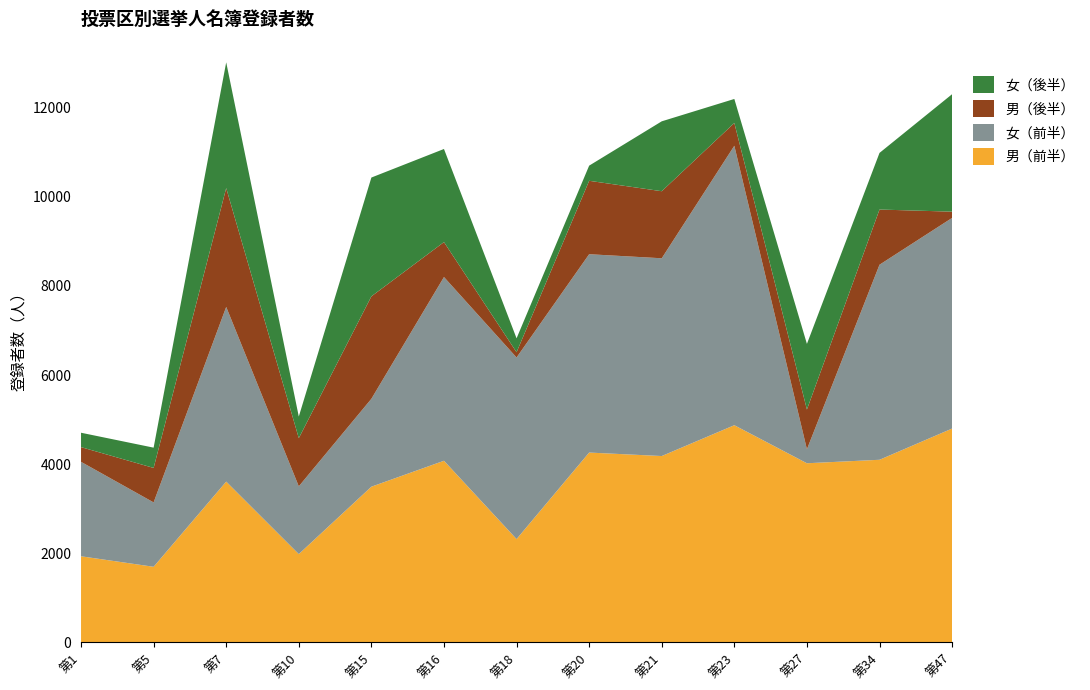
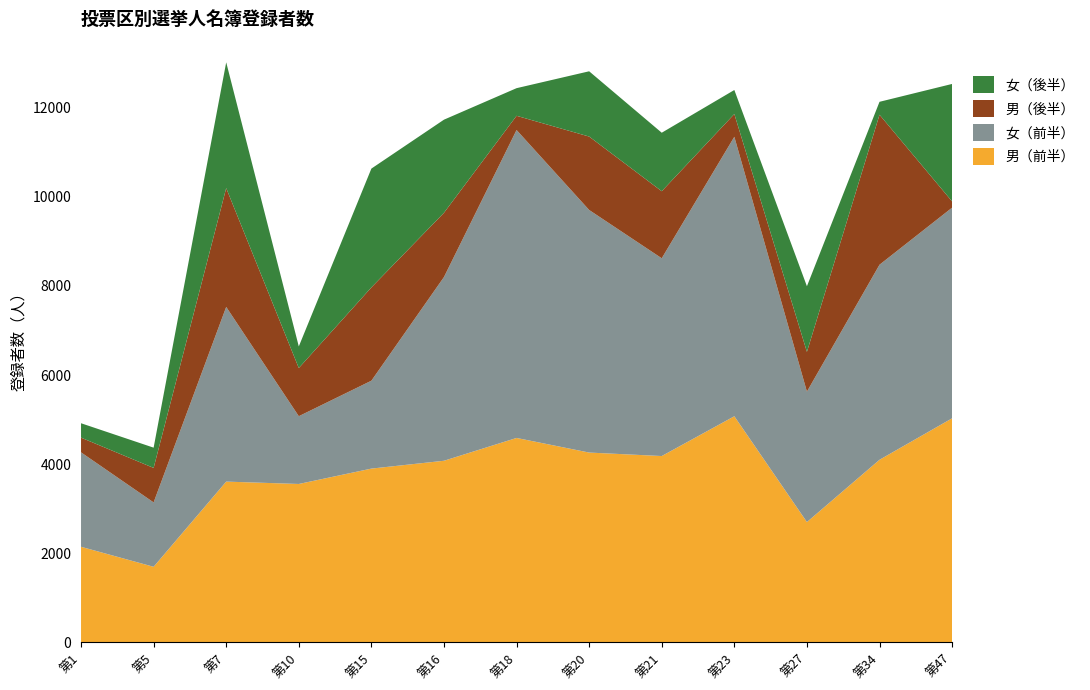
男（前半）, 第1: 1900 -> 2100
男（前半）, 第10: 2000 -> 3600
男（前半）, 第15: 3500 -> 3900
男（後半）, 第15: 2300 -> 2100
男（後半）, 第16: 800 -> 1400
男（前半）, 第18: 2300 -> 4600
女（前半）, 第18: 4100 -> 6900
男（後半）, 第18: 100 -> 300
女（後半）, 第18: 300 -> 600
女（前半）, 第20: 4500 -> 5400
女（後半）, 第20: 300 -> 1500
女（後半）, 第21: 1600 -> 1300
男（前半）, 第23: 4900 -> 5100
男（前半）, 第27: 4000 -> 2700
女（前半）, 第27: 300 -> 2900
男（後半）, 第34: 1200 -> 3400
女（後半）, 第34: 1300 -> 300
男（前半）, 第47: 4800 -> 5000
